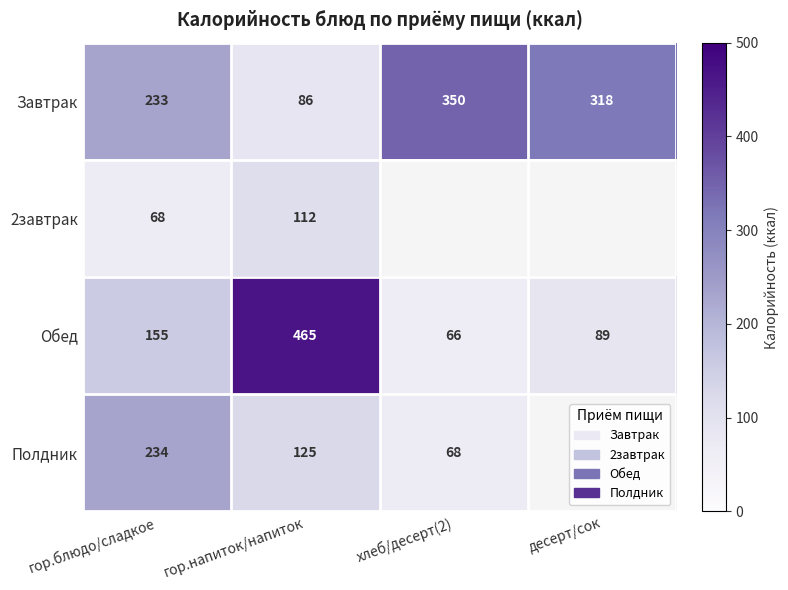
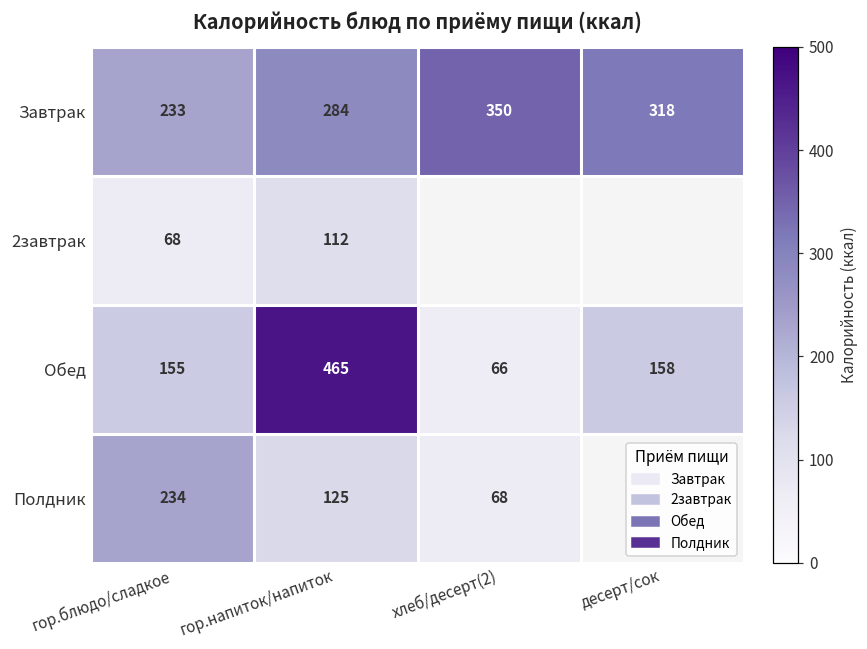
Завтрак, гор.напиток/напиток: 86 -> 284
Обед, десерт/сок: 89 -> 158
